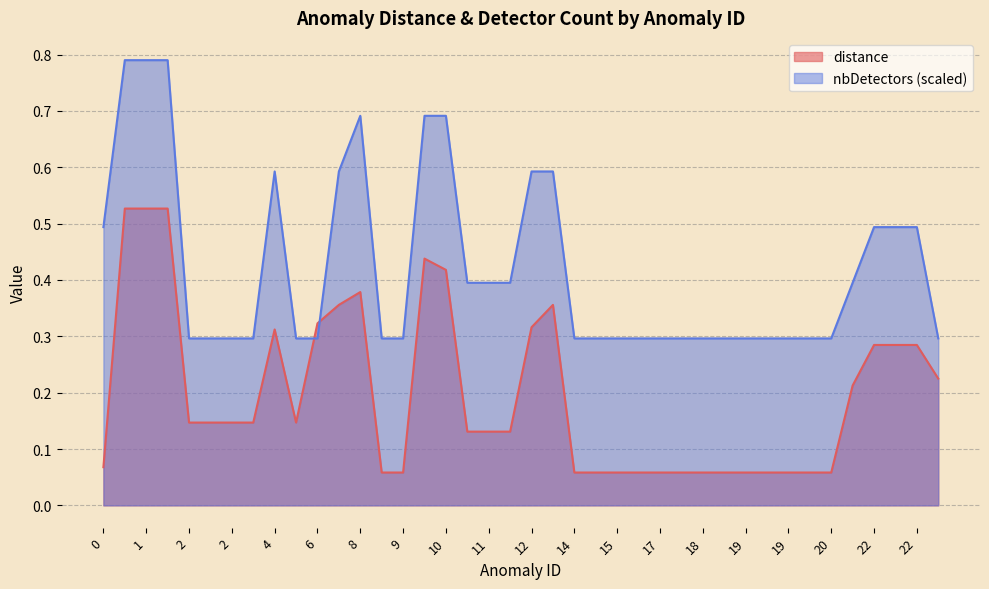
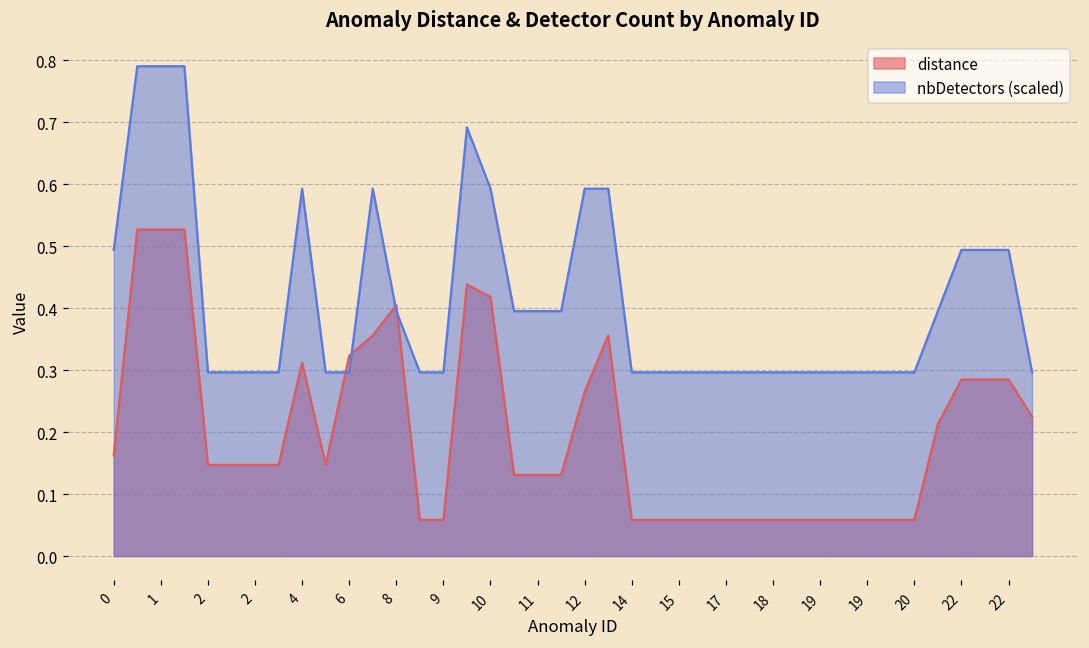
distance, 0: 0.07 -> 0.16
distance, 8: 0.38 -> 0.40
nbDetectors (scaled), 8: 0.69 -> 0.40
nbDetectors (scaled), 10: 0.69 -> 0.59
distance, 12: 0.32 -> 0.26
